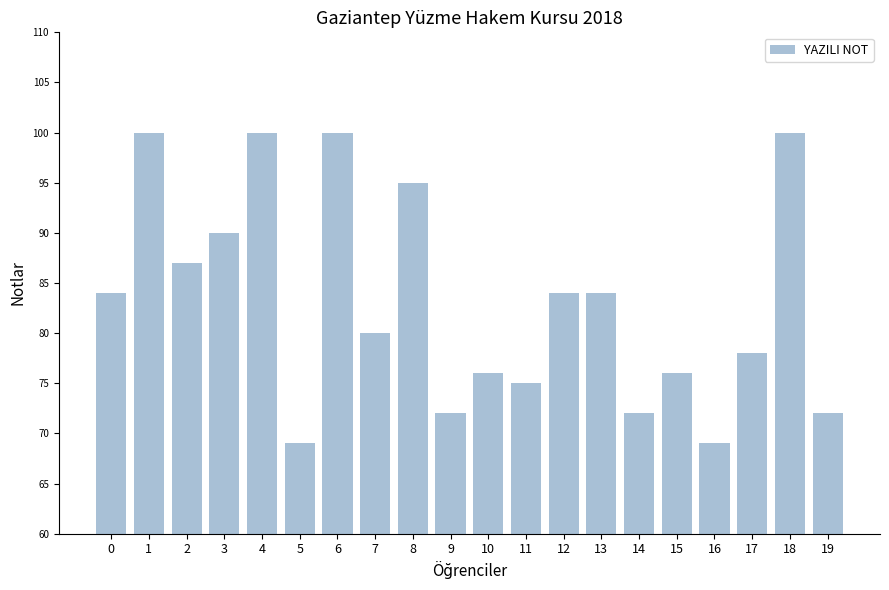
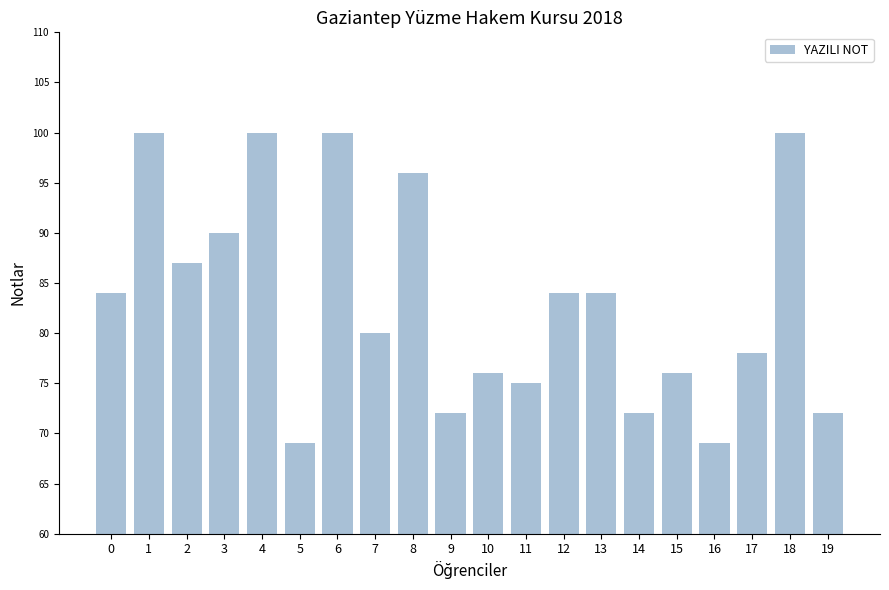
8: 95 -> 96
